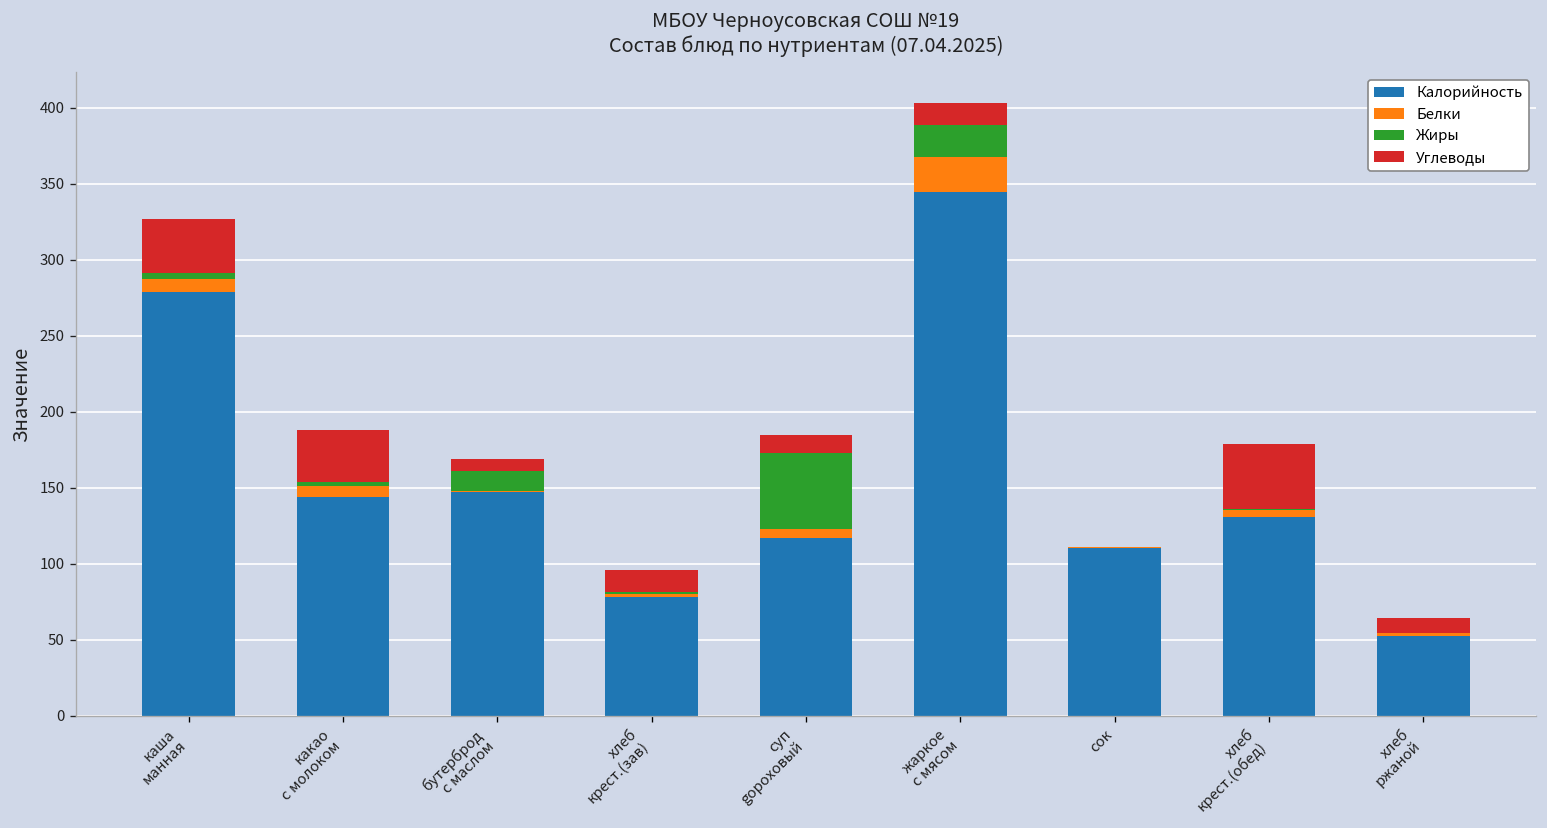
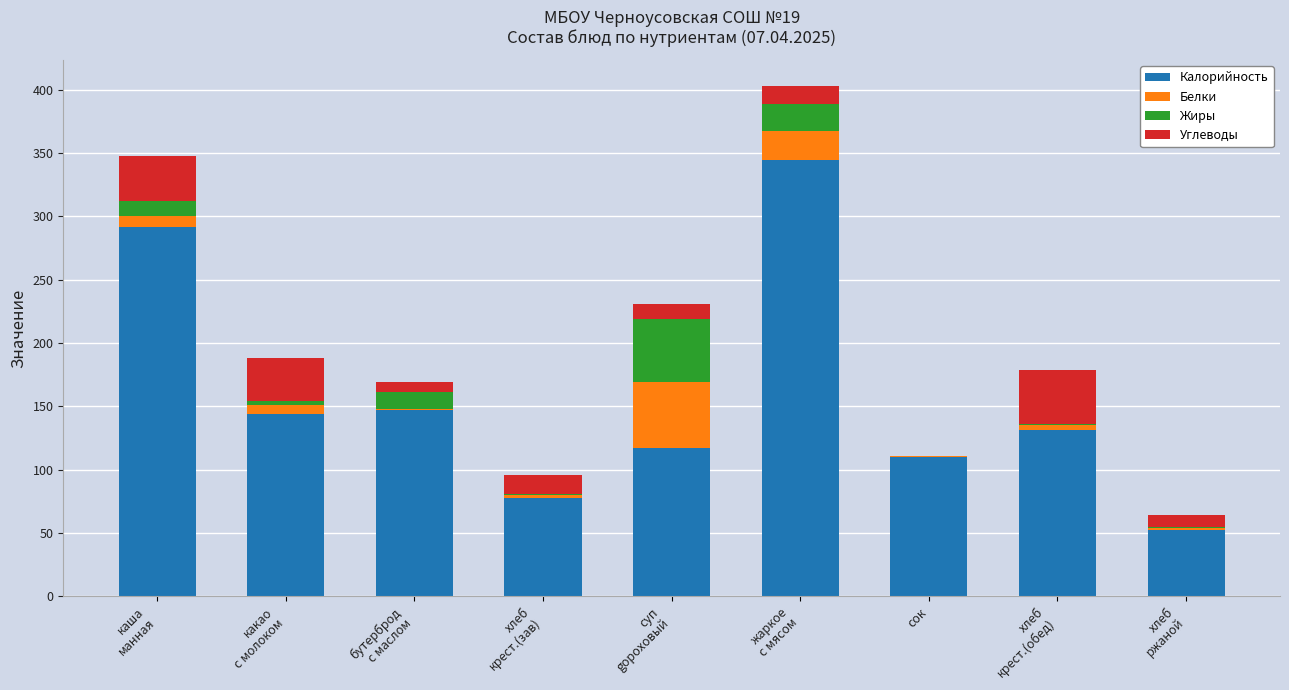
Калорийность, каша манная: 279 -> 292
Жиры, каша манная: 4 -> 12
Белки, суп gopoховый: 6 -> 52
